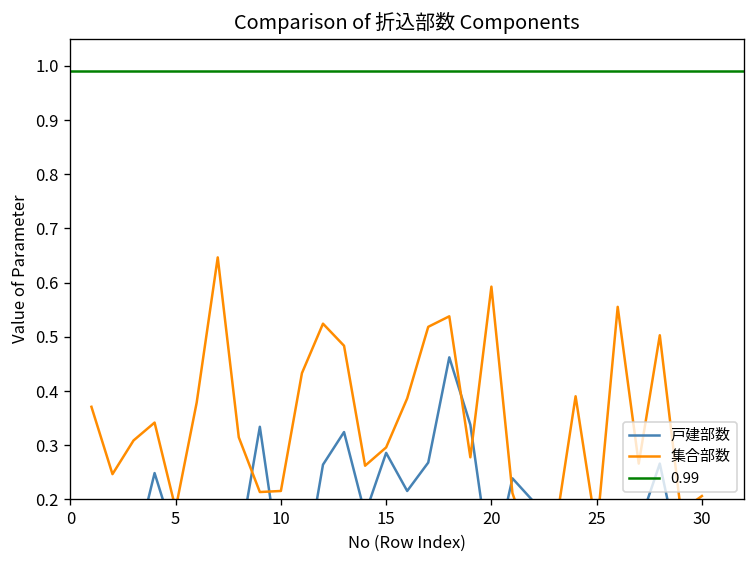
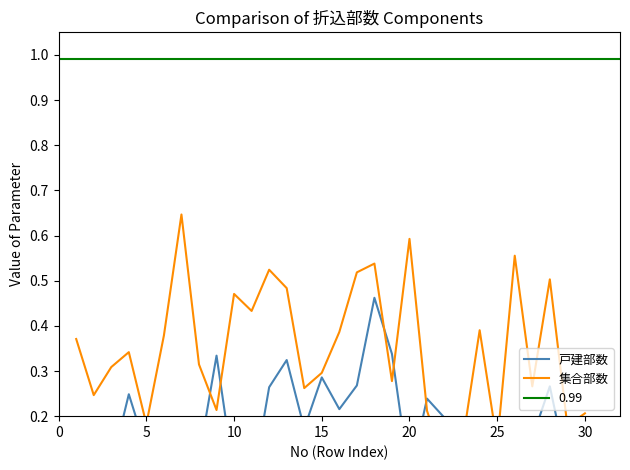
集合部数, 10: 0.22 -> 0.47
